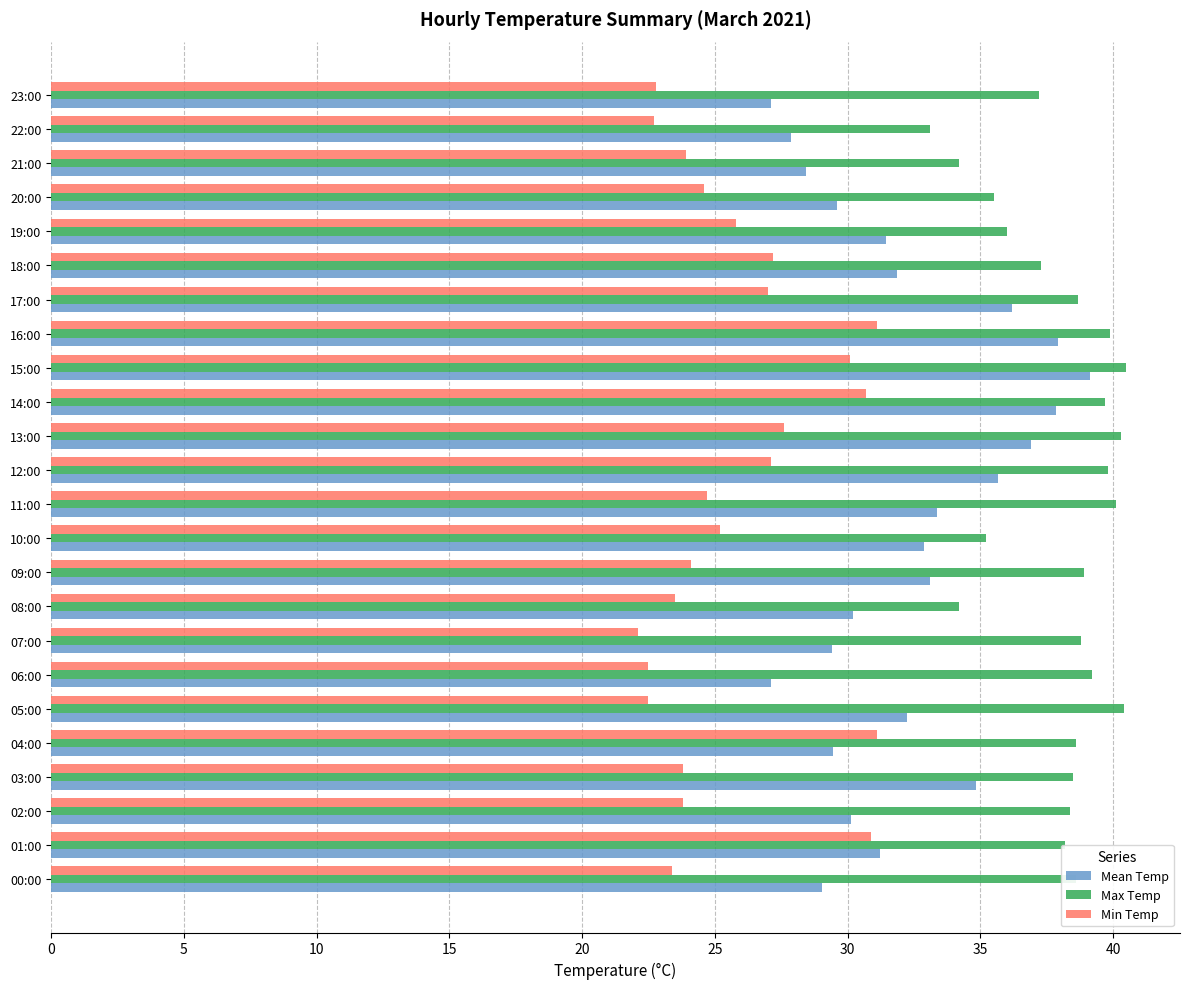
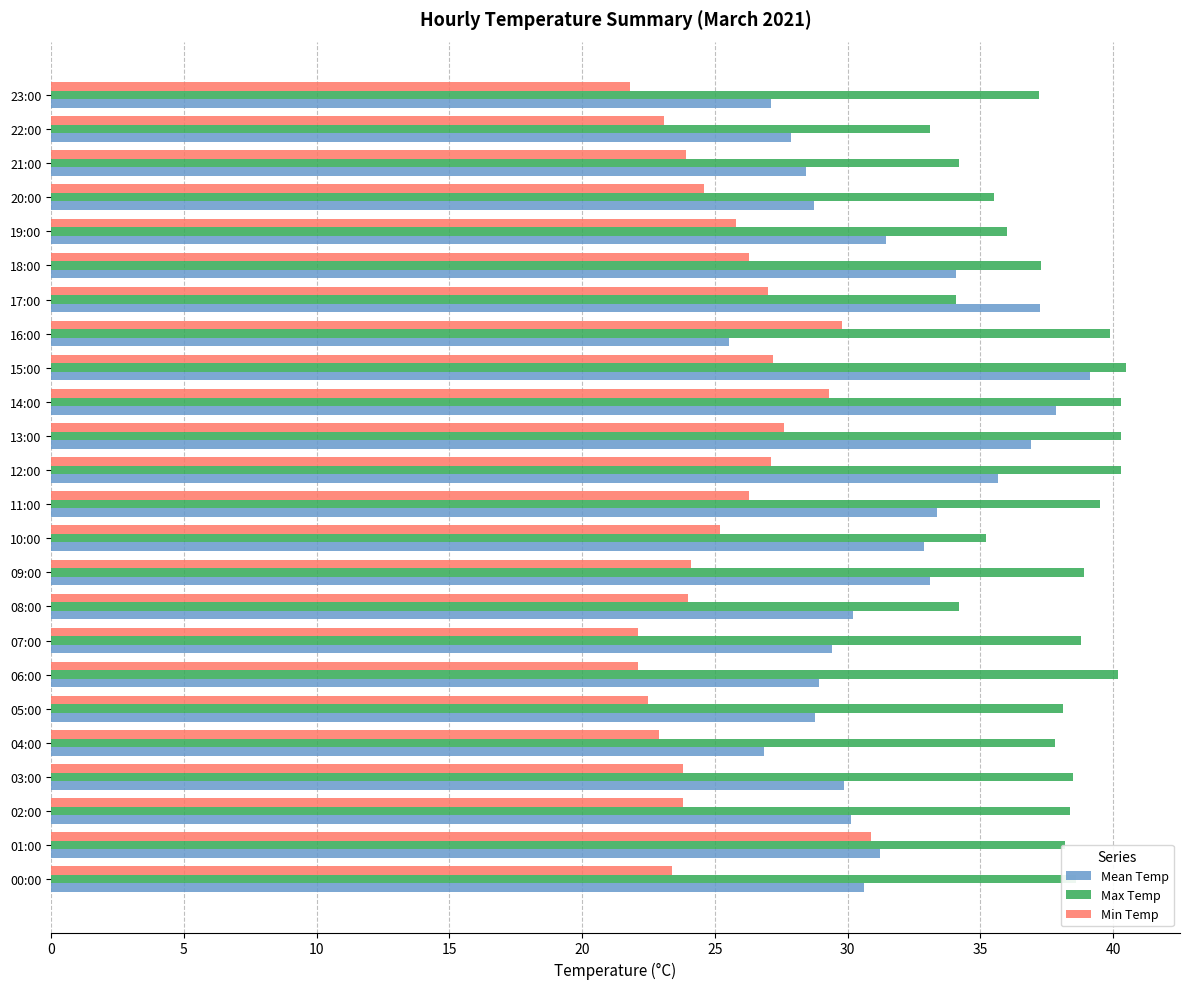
Min Temp, 23:00: 22.8 -> 21.8
Min Temp, 22:00: 22.7 -> 23.1
Mean Temp, 20:00: 29.6 -> 28.7
Min Temp, 18:00: 27.2 -> 26.3
Mean Temp, 18:00: 31.9 -> 34.1
Max Temp, 17:00: 38.7 -> 34.1
Mean Temp, 17:00: 36.2 -> 37.3
Min Temp, 16:00: 31.1 -> 29.8
Mean Temp, 16:00: 37.9 -> 25.5
Min Temp, 15:00: 30.1 -> 27.2
Min Temp, 14:00: 30.7 -> 29.3
Max Temp, 14:00: 39.7 -> 40.3
Max Temp, 12:00: 39.8 -> 40.3
Min Temp, 11:00: 24.7 -> 26.3
Max Temp, 11:00: 40.1 -> 39.5
Min Temp, 08:00: 23.5 -> 24.0
Min Temp, 06:00: 22.5 -> 22.1
Max Temp, 06:00: 39.2 -> 40.2
Mean Temp, 06:00: 27.1 -> 28.9
Max Temp, 05:00: 40.4 -> 38.1
Mean Temp, 05:00: 32.3 -> 28.8
Min Temp, 04:00: 31.1 -> 22.9
Max Temp, 04:00: 38.6 -> 37.8
Mean Temp, 04:00: 29.5 -> 26.9
Mean Temp, 03:00: 34.8 -> 29.9
Mean Temp, 00:00: 29.0 -> 30.6
